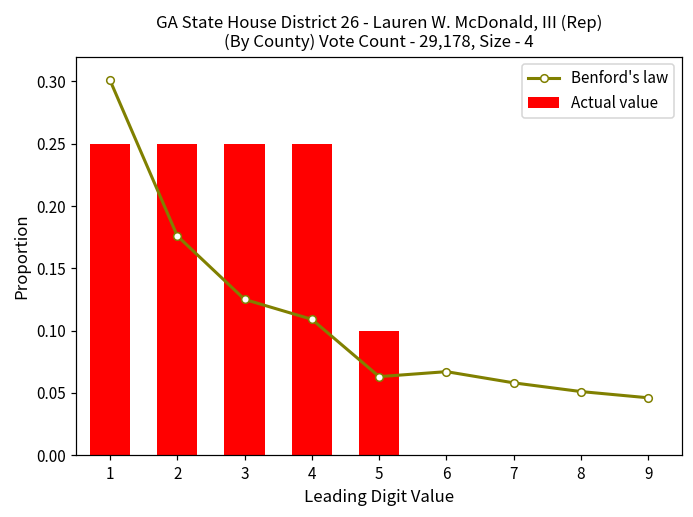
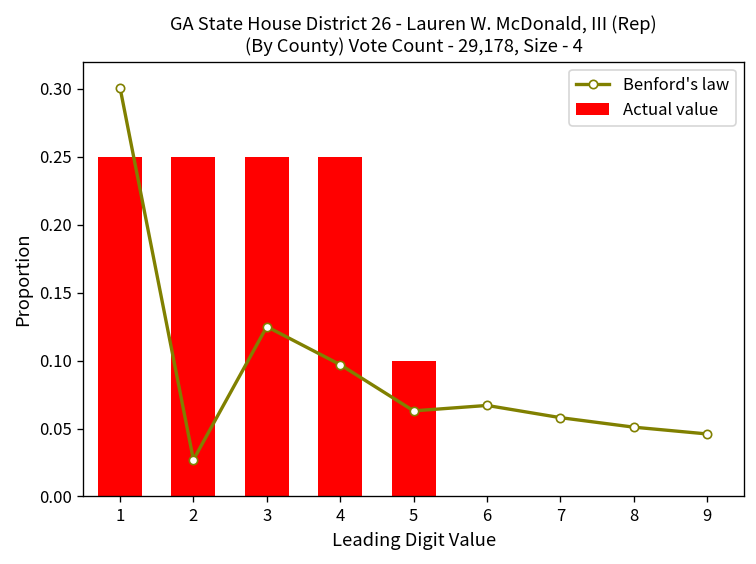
Benford's law, 2: 0.176 -> 0.027
Benford's law, 4: 0.109 -> 0.097
